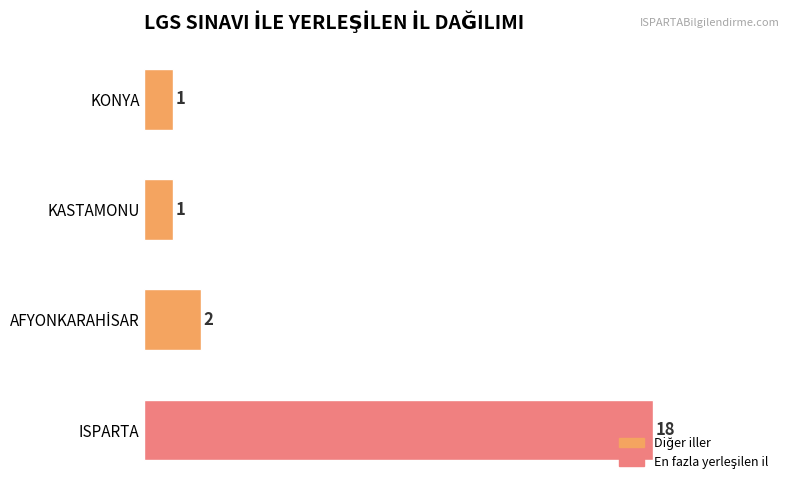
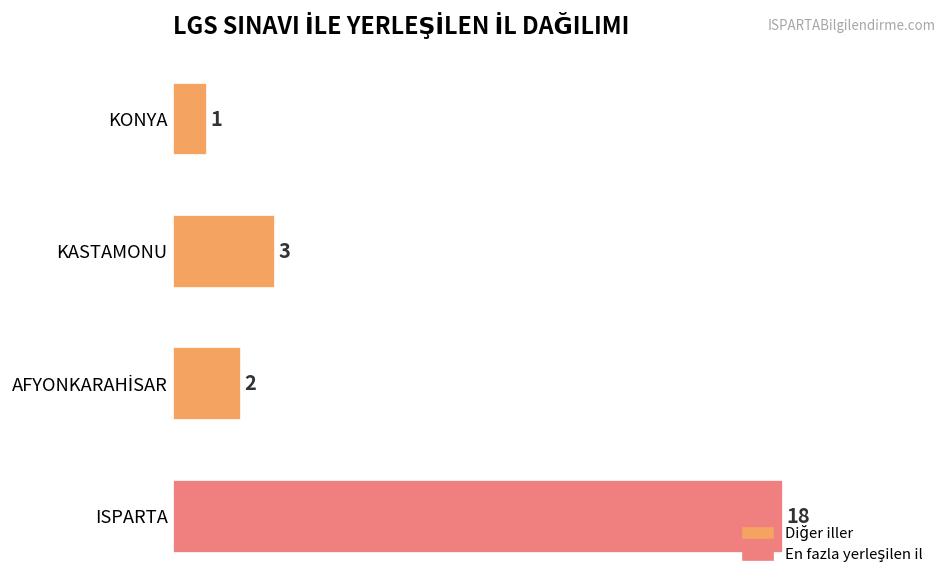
KASTAMONU: 1 -> 3
